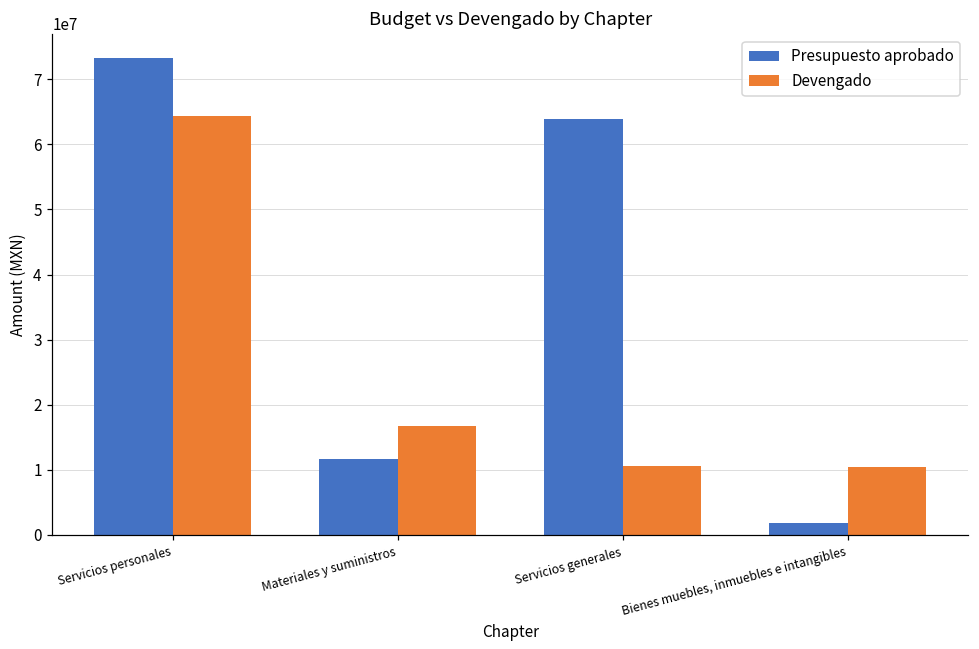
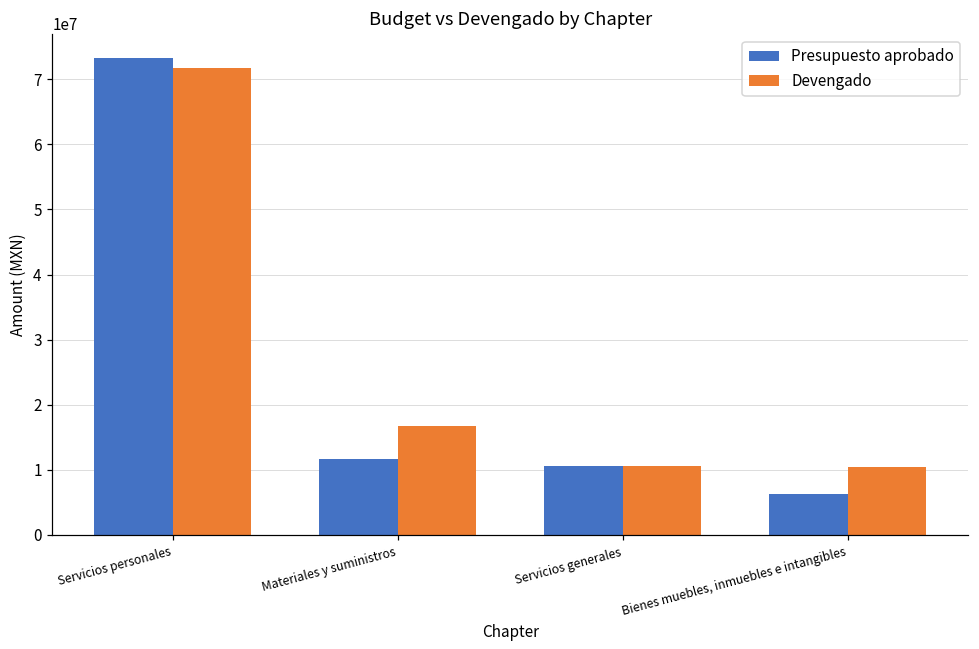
Devengado, Servicios personales: 64000000 -> 72000000
Presupuesto aprobado, Servicios generales: 64000000 -> 11000000
Presupuesto aprobado, Bienes muebles, inmuebles e intangibles: 2000000 -> 6000000
